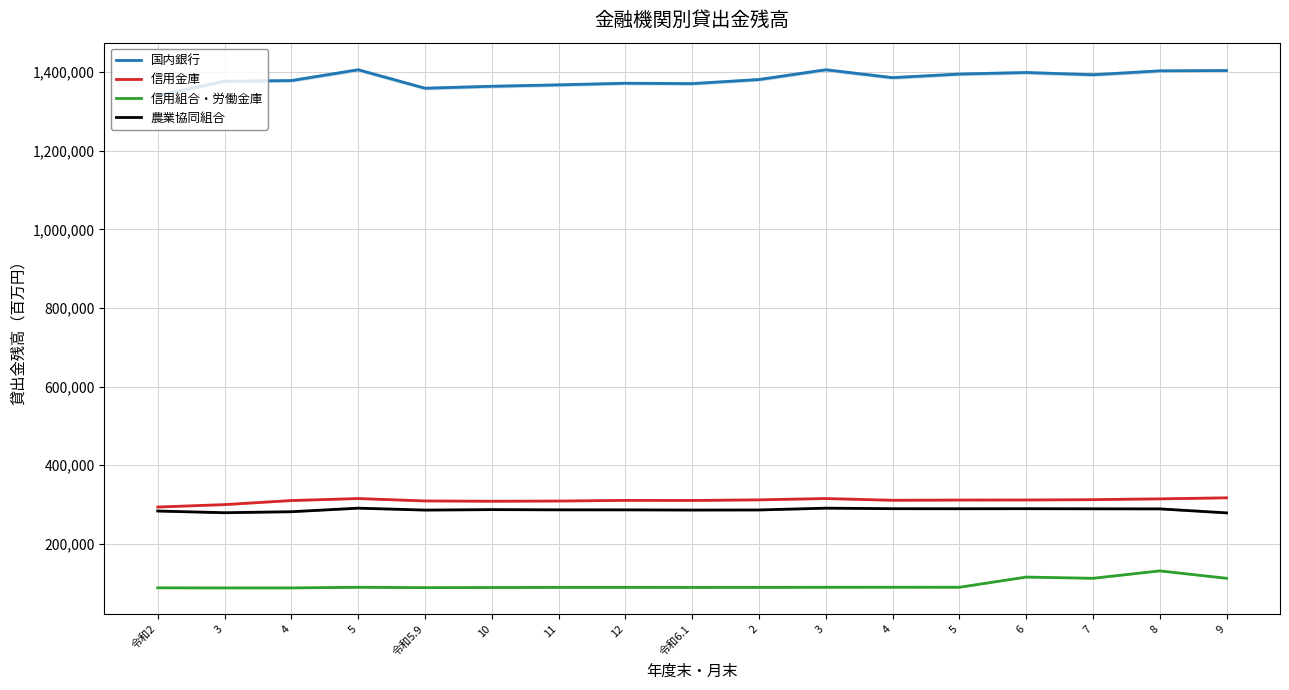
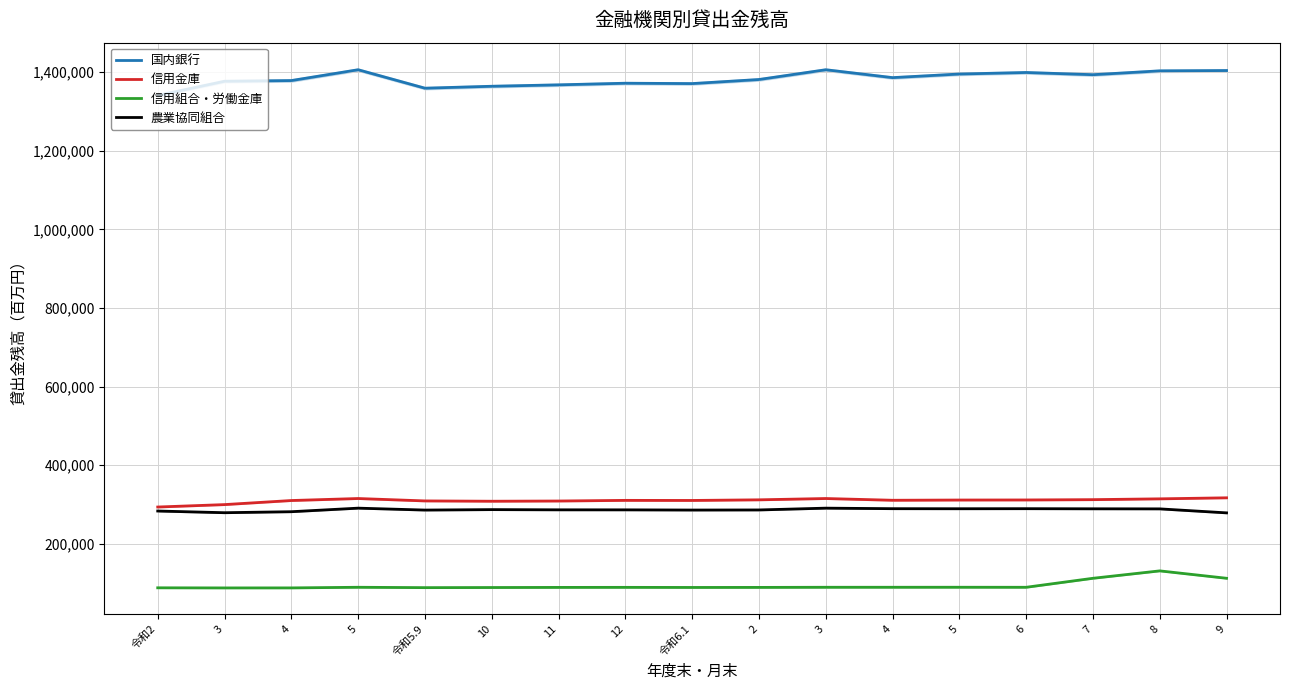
信用組合・労働金庫, 6: 120,000 -> 90,000
